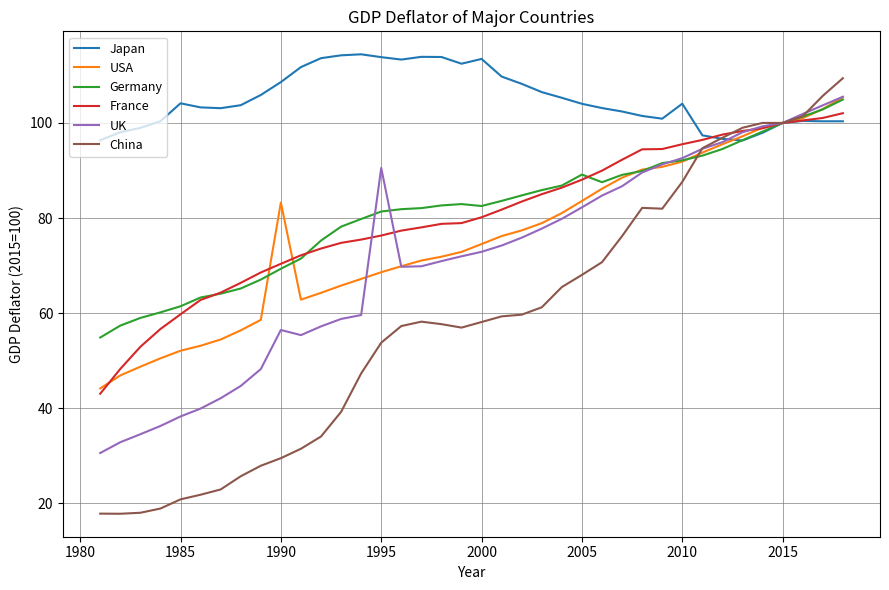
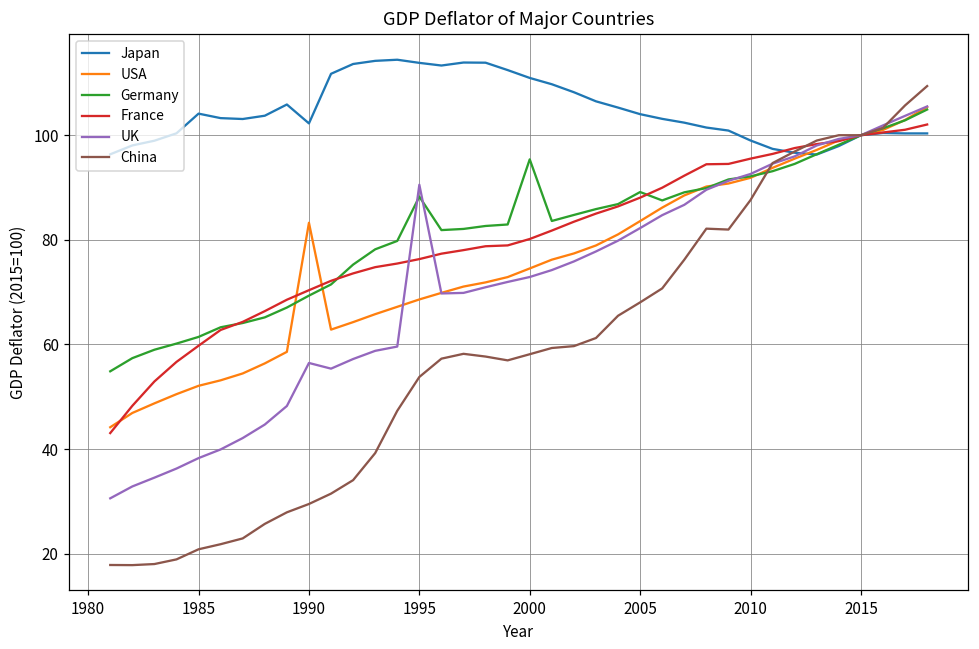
Japan, 1990: 109 -> 102
Germany, 1995: 81 -> 88
Japan, 2000: 113 -> 111
Germany, 2000: 83 -> 95
Japan, 2010: 104 -> 99
